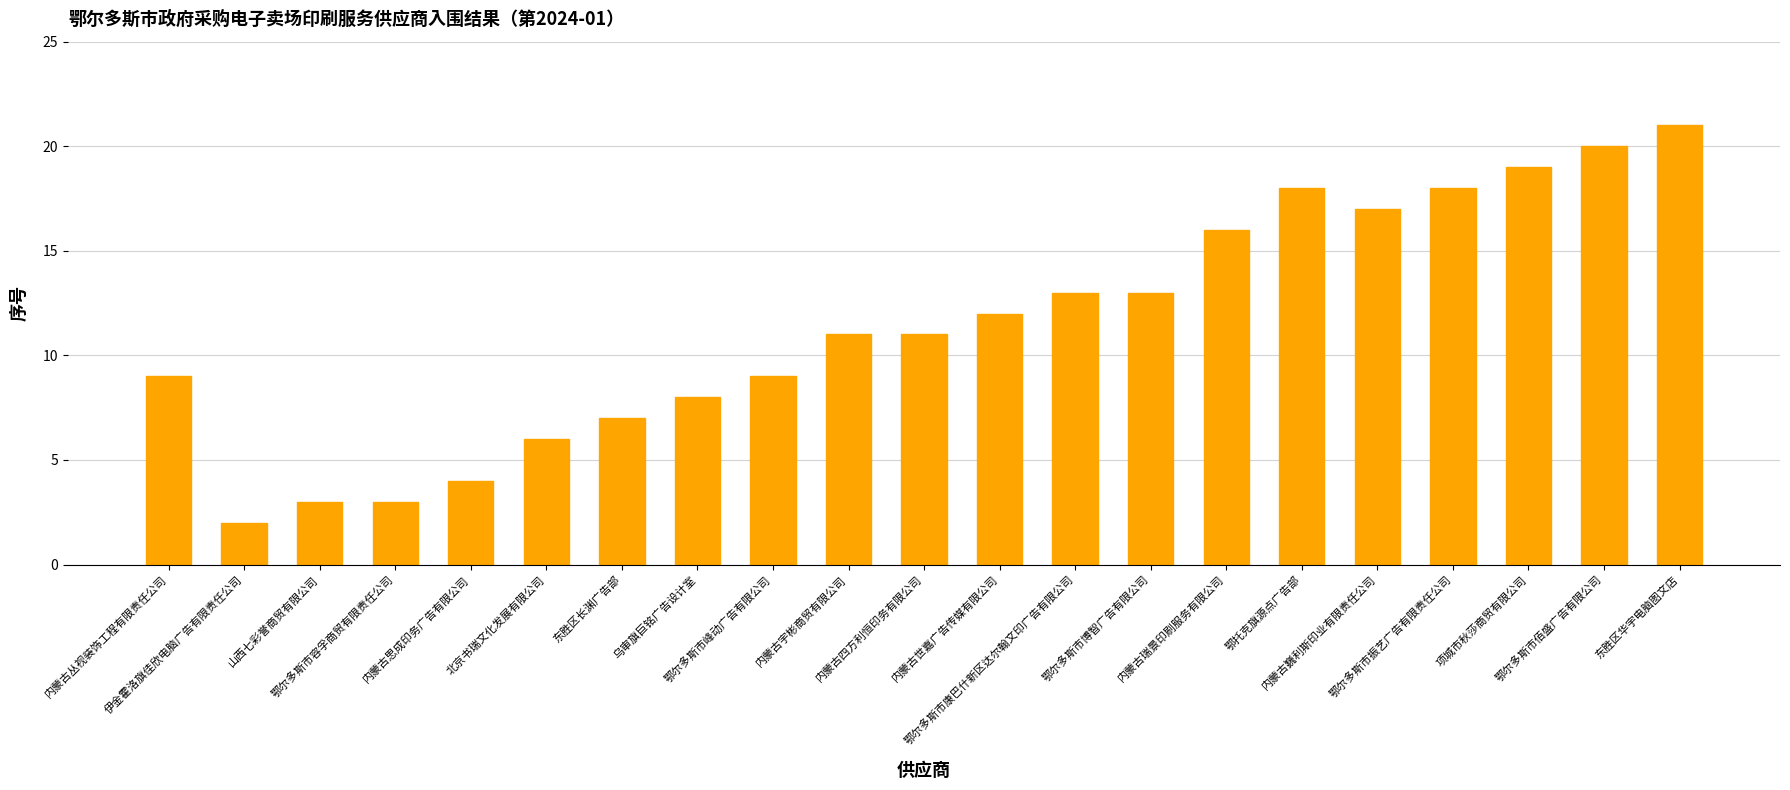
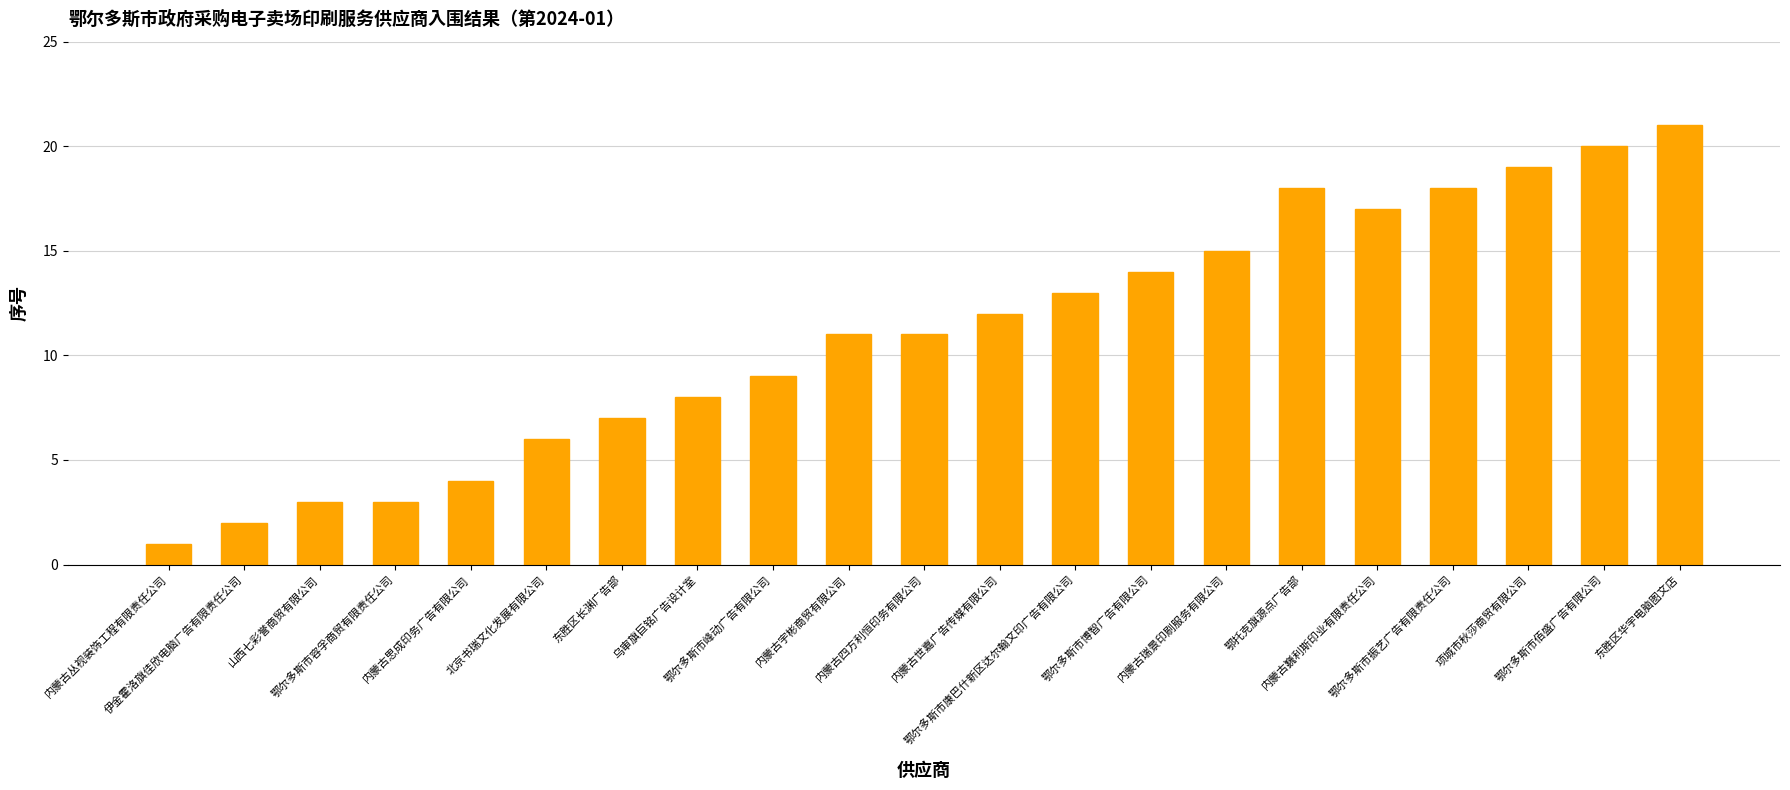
内蒙古丛视装饰工程有限责任公司: 9 -> 1
鄂尔多斯市博智广告有限公司: 13 -> 14
内蒙古瑞景印刷服务有限公司: 16 -> 15
